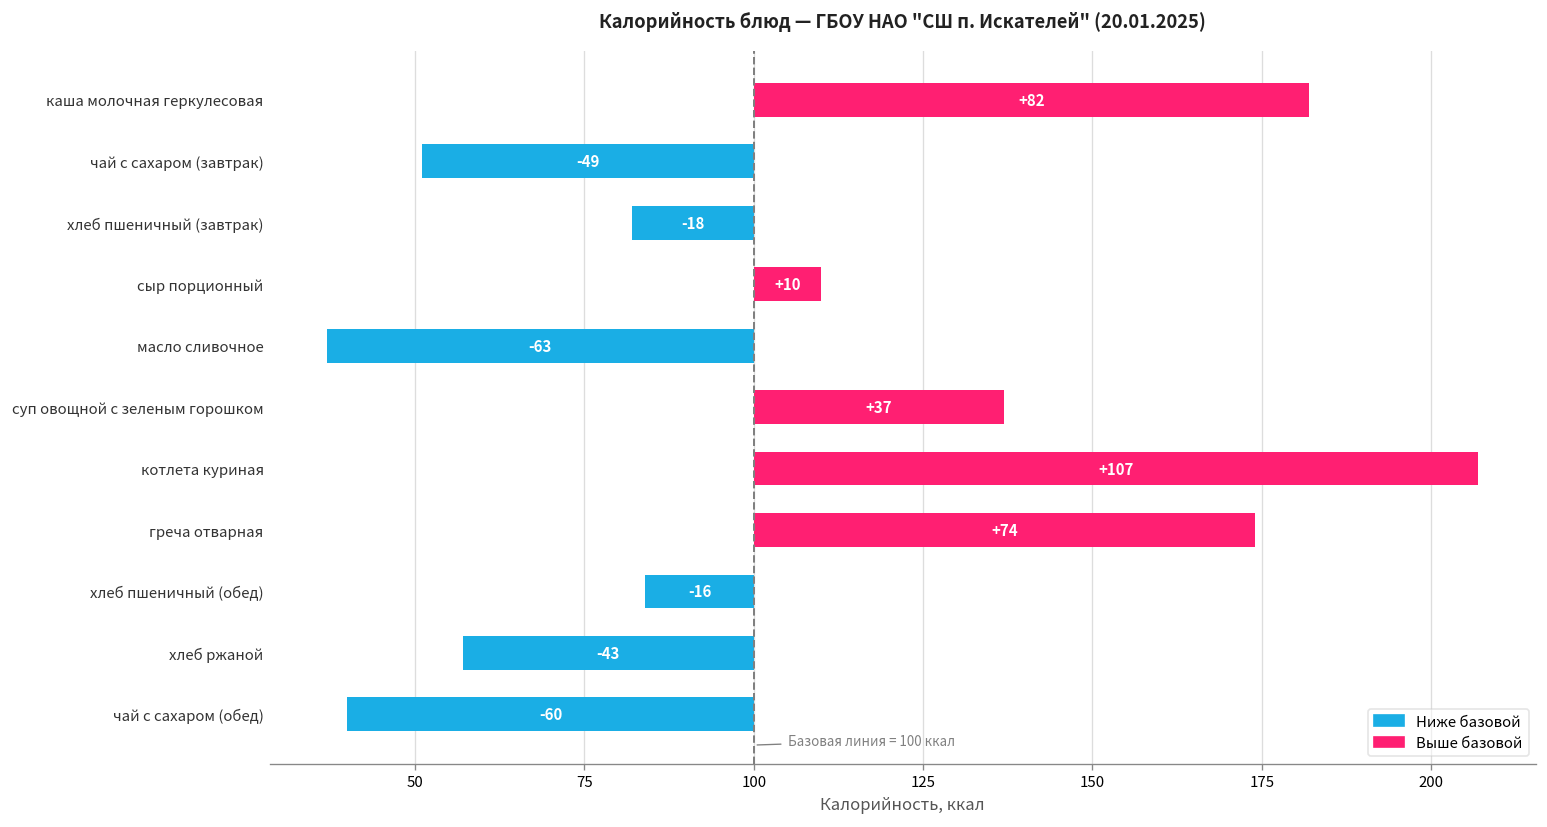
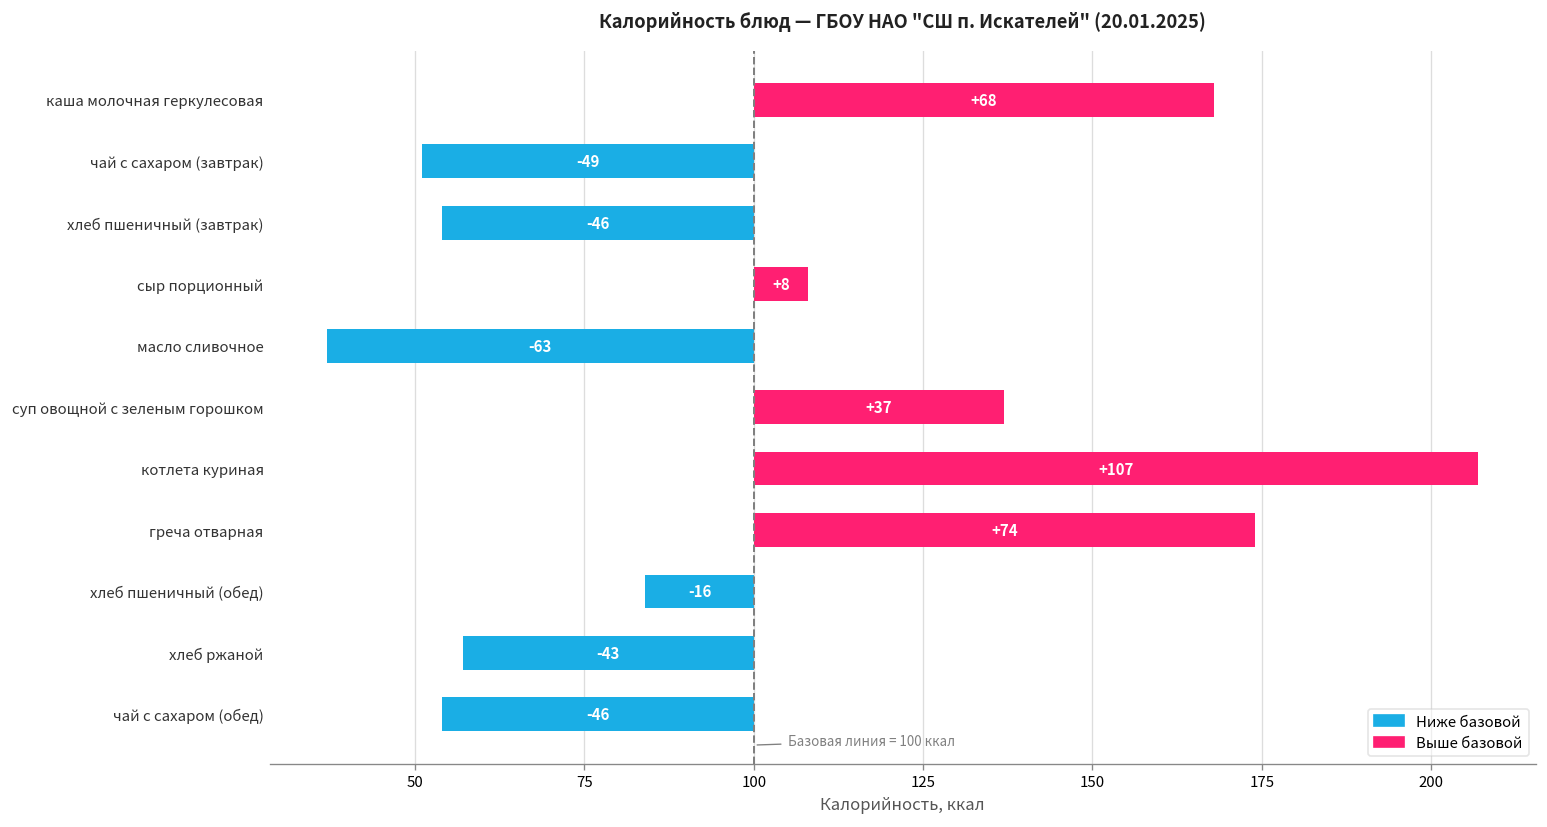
каша молочная геркулесовая: +82 -> +68
хлеб пшеничный (завтрак): -18 -> -46
сыр порционный: +10 -> +8
чай с сахаром (обед): -60 -> -46
